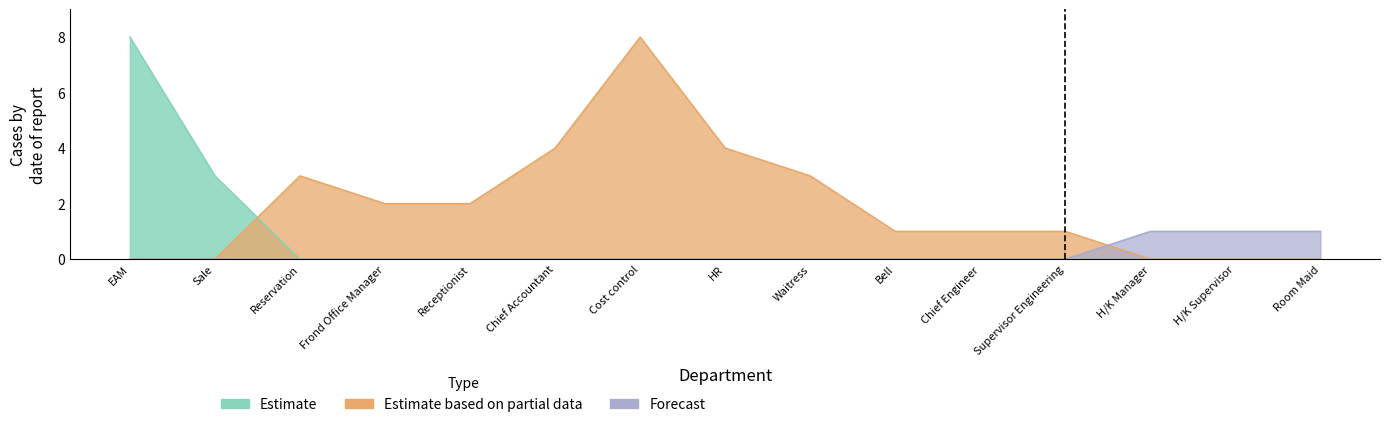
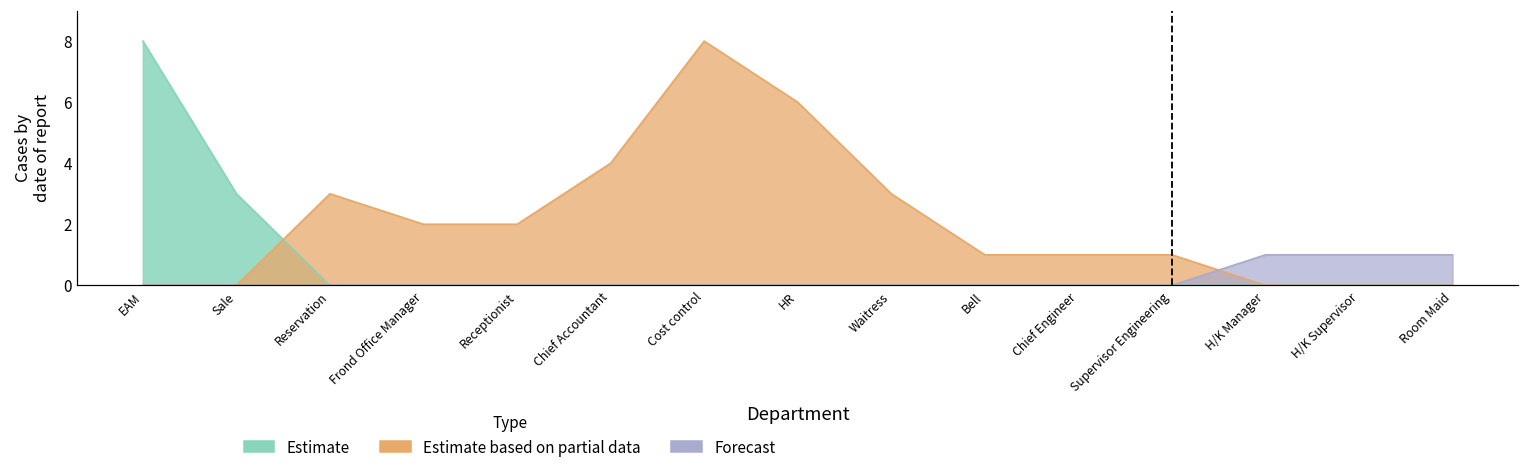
Estimate based on partial data, HR: 4 -> 6
